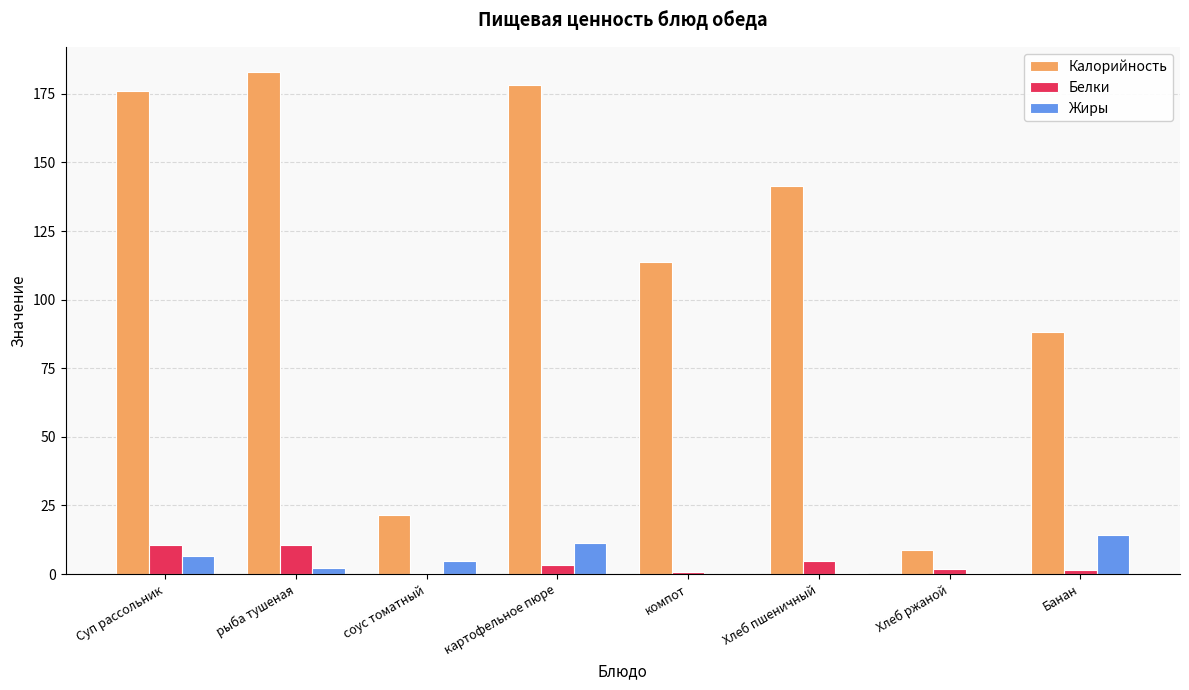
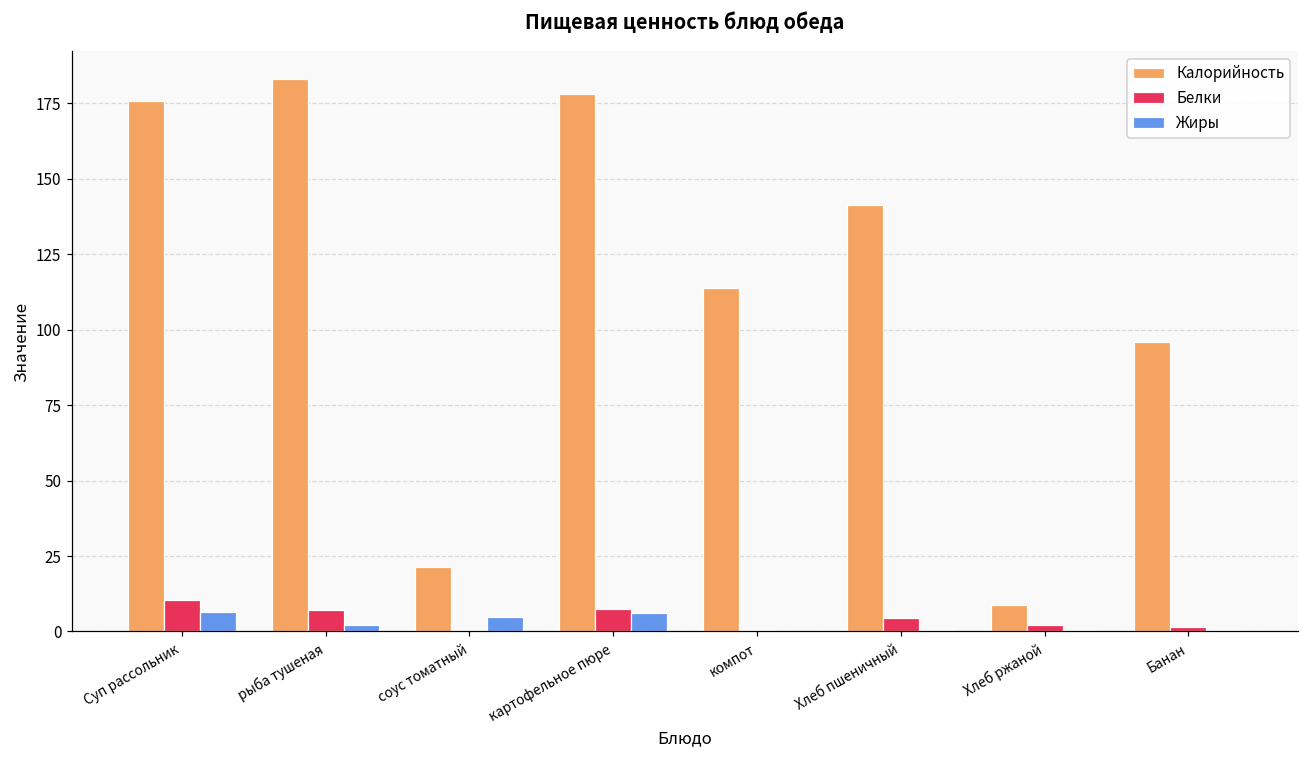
Белки, рыба тушеная: 11 -> 7
Белки, картофельное пюре: 3 -> 7
Жиры, картофельное пюре: 11 -> 6
Калорийность, Банан: 88 -> 96
Жиры, Банан: 14 -> 1
